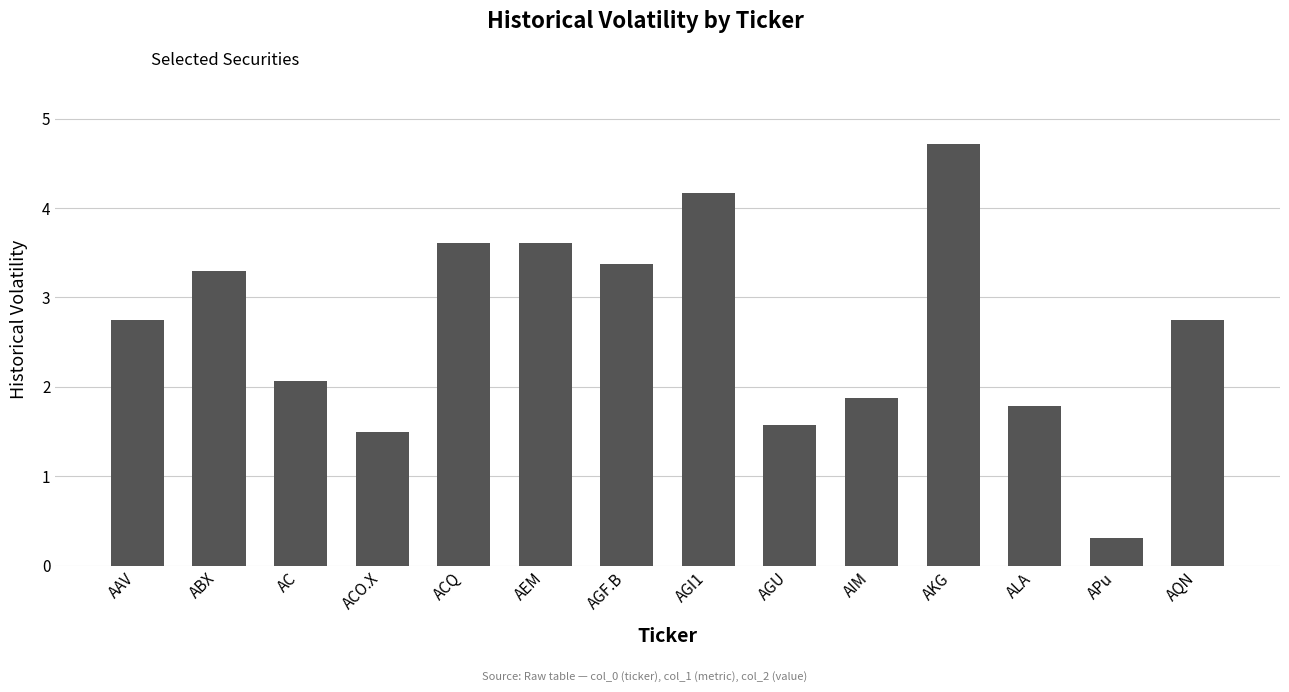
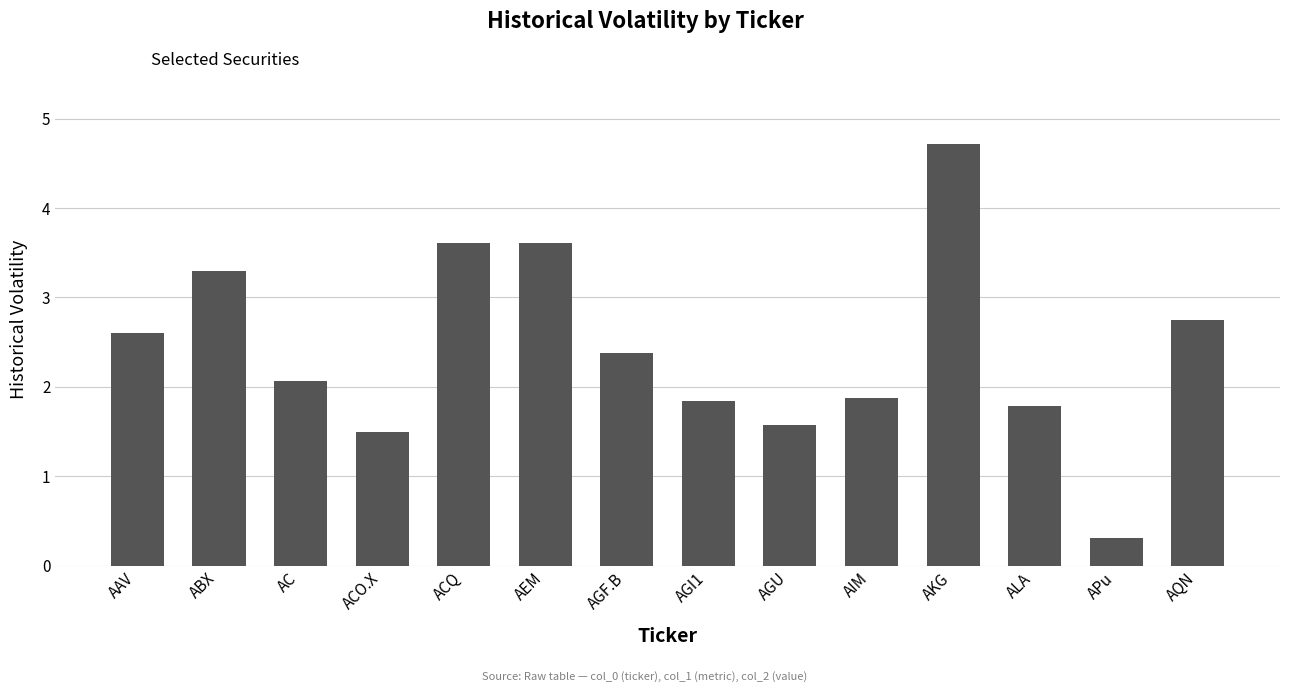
AAV: 2.8 -> 2.6
AGF.B: 3.4 -> 2.4
AGI1: 4.2 -> 1.8
